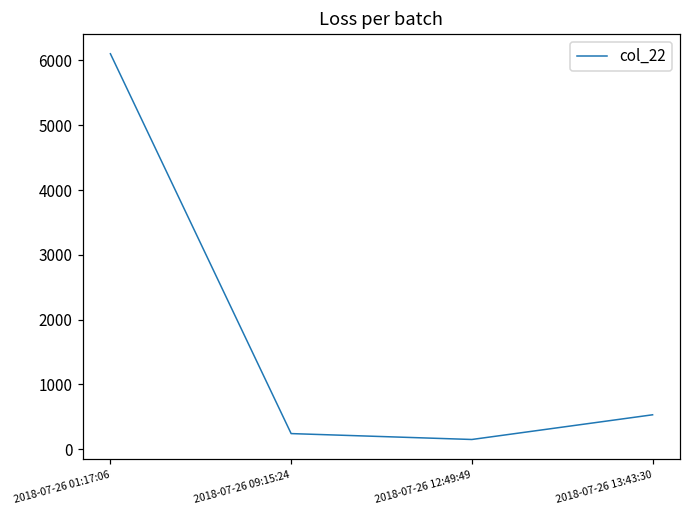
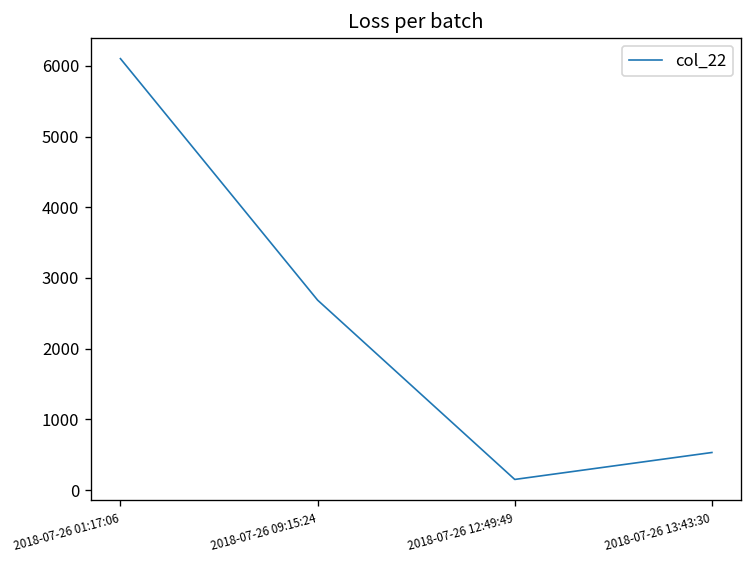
2018-07-26 09:15:24: 200 -> 2700
